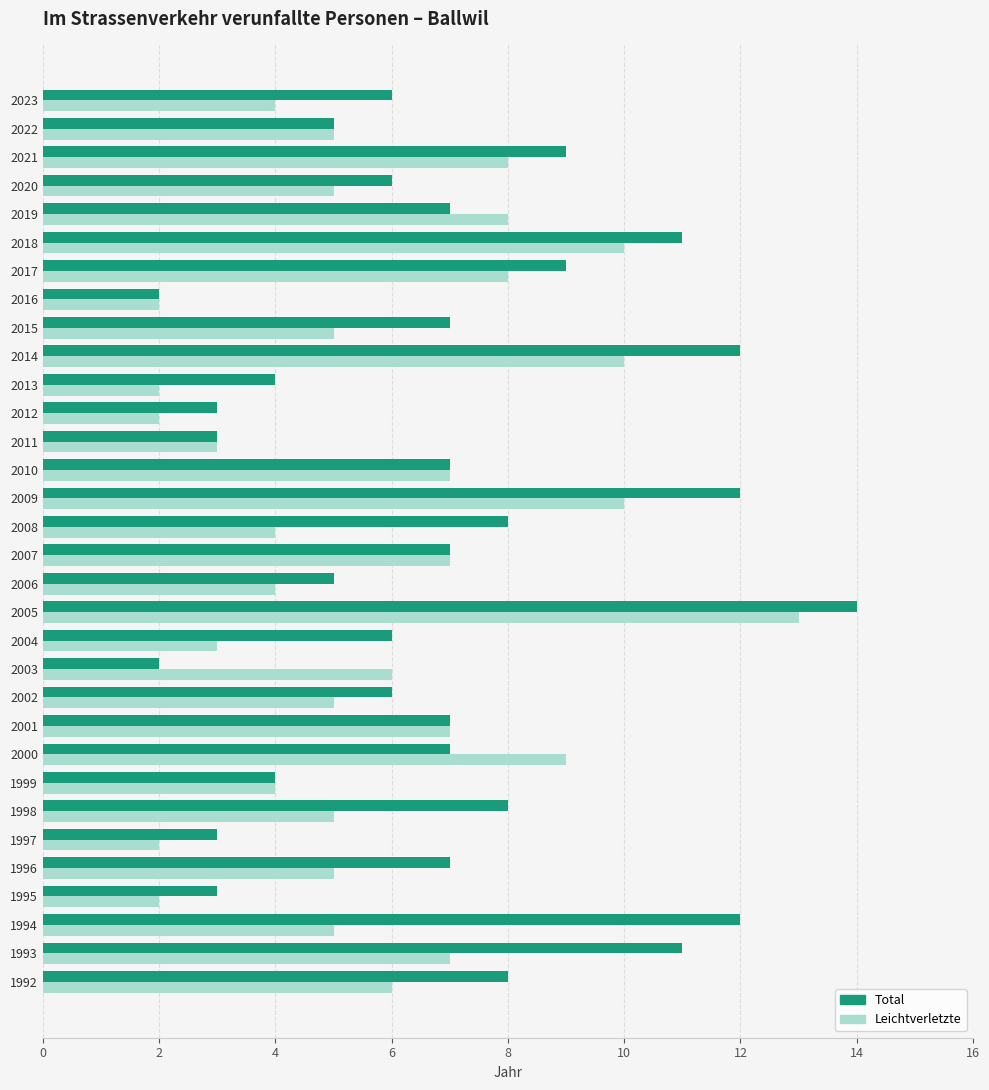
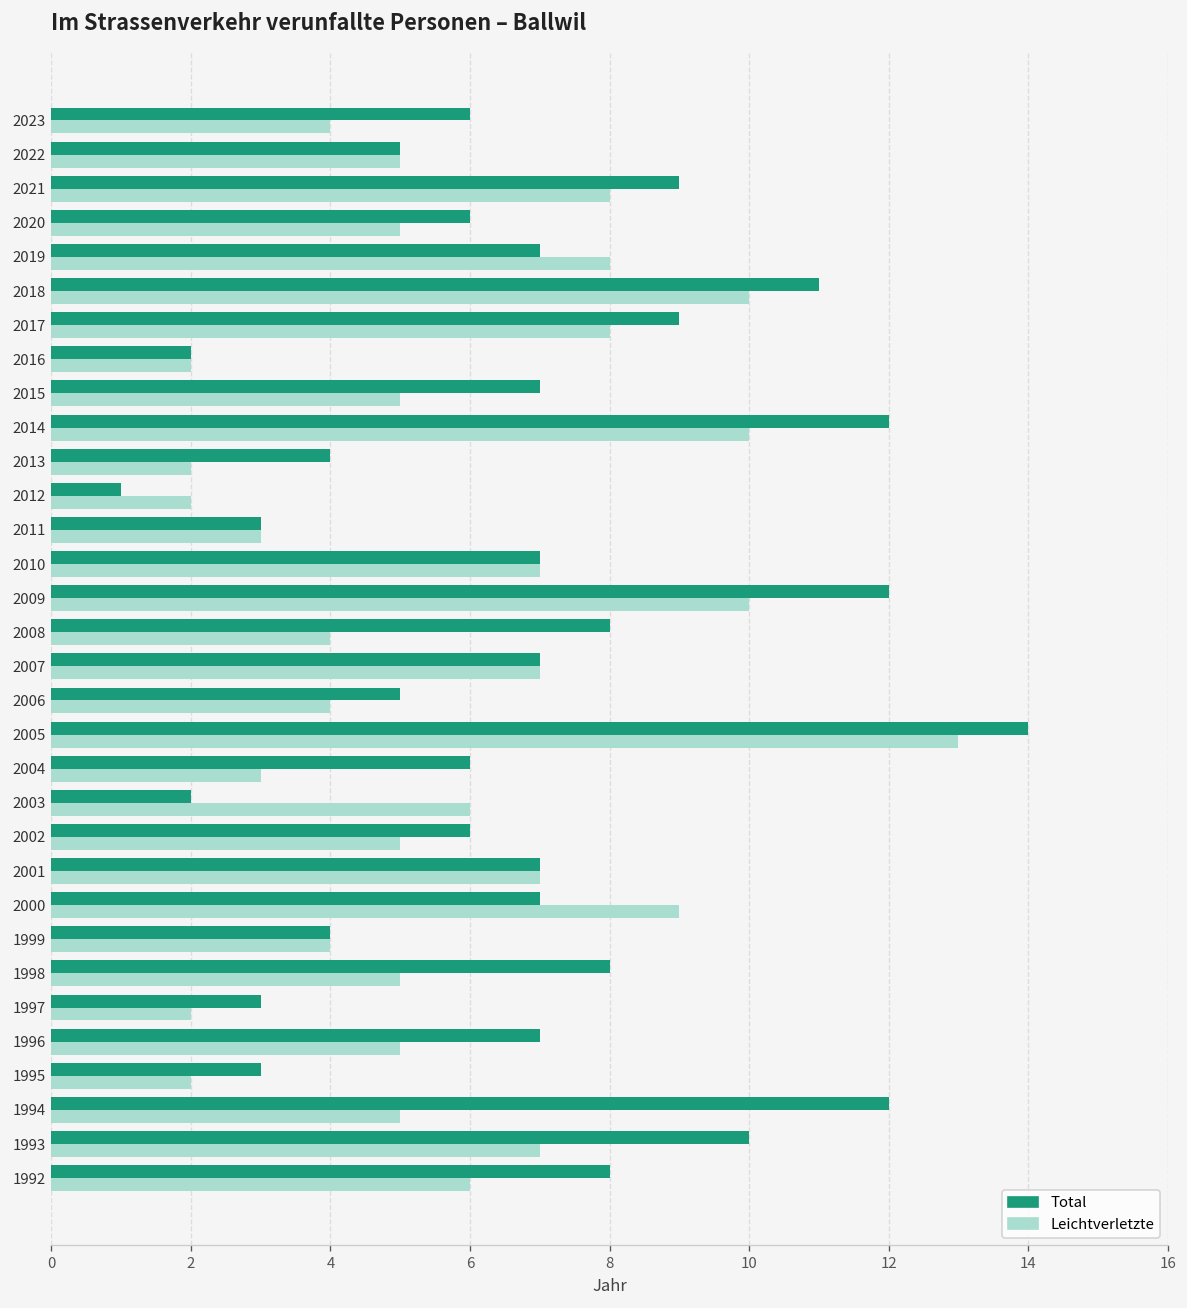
Total, 2012: 3 -> 1
Total, 1993: 11 -> 10
